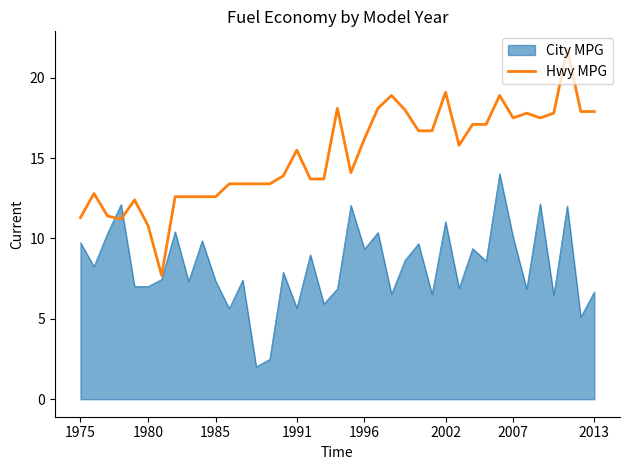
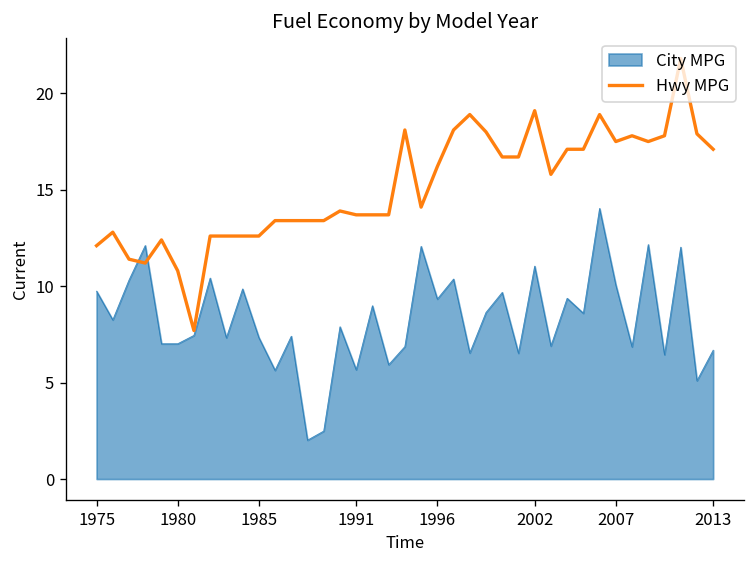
Hwy MPG, 1975: 11.3 -> 12.1
Hwy MPG, 1991: 15.5 -> 13.7
Hwy MPG, 2013: 17.9 -> 17.1
